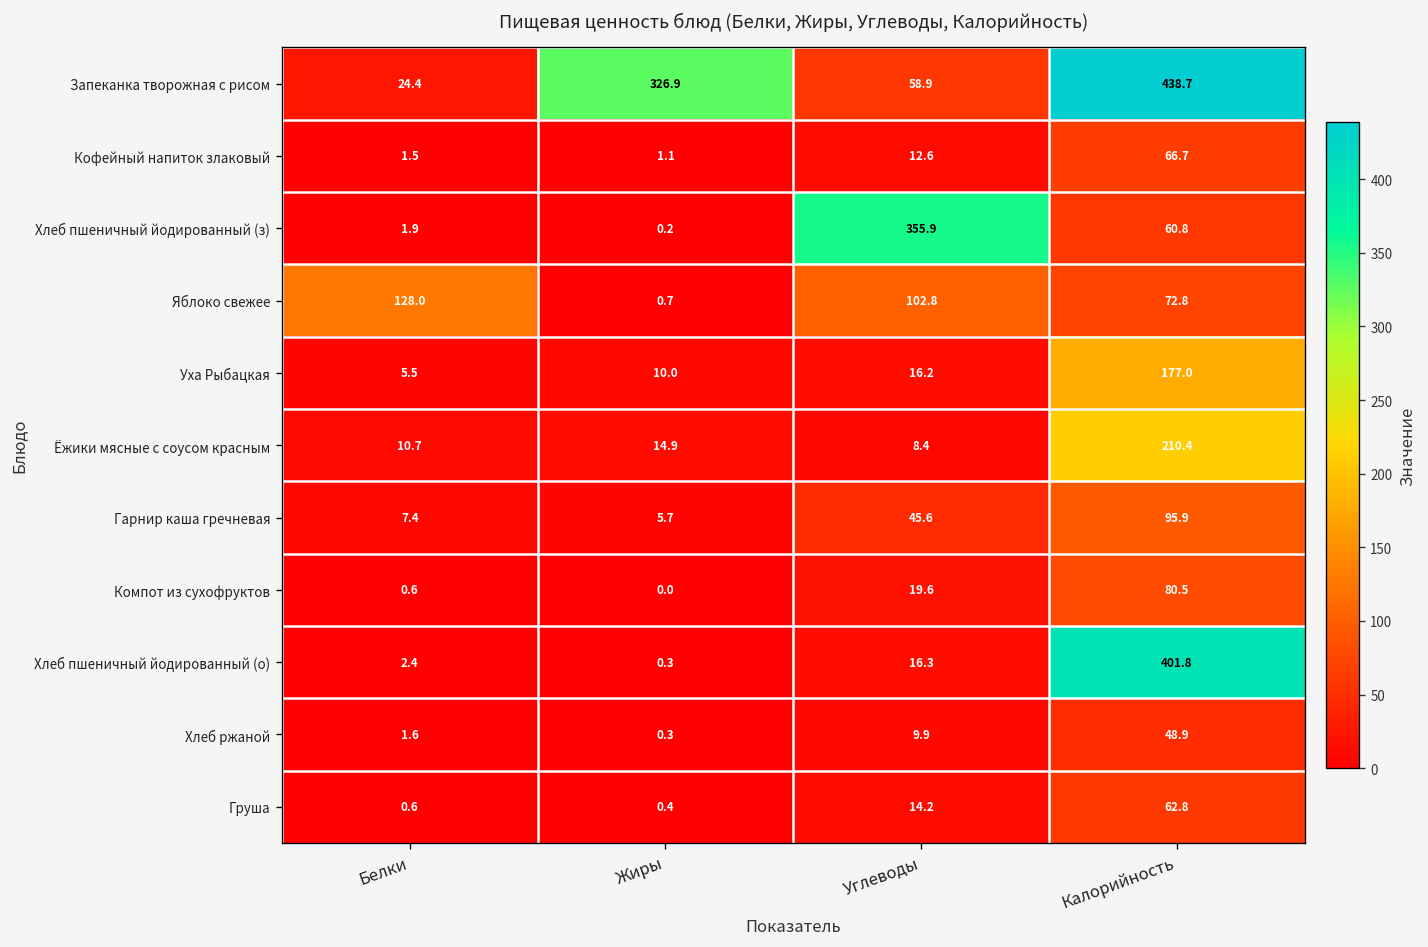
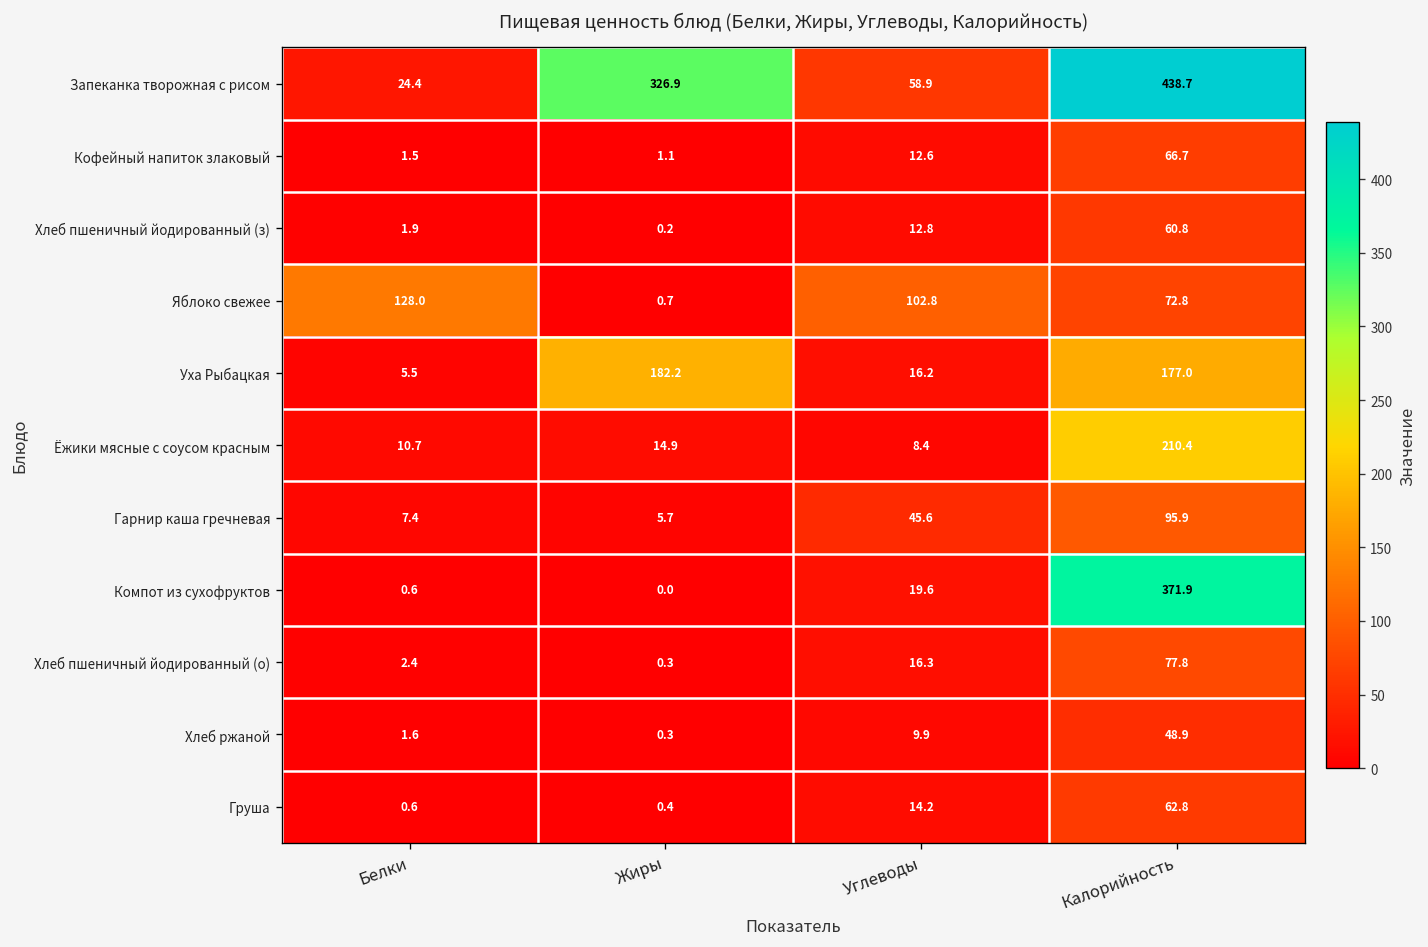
Хлеб пшеничный йодированный (з), Углеводы: 355.9 -> 12.8
Уха Рыбацкая, Жиры: 10.0 -> 182.2
Компот из сухофруктов, Калорийность: 80.5 -> 371.9
Хлеб пшеничный йодированный (о), Калорийность: 401.8 -> 77.8
